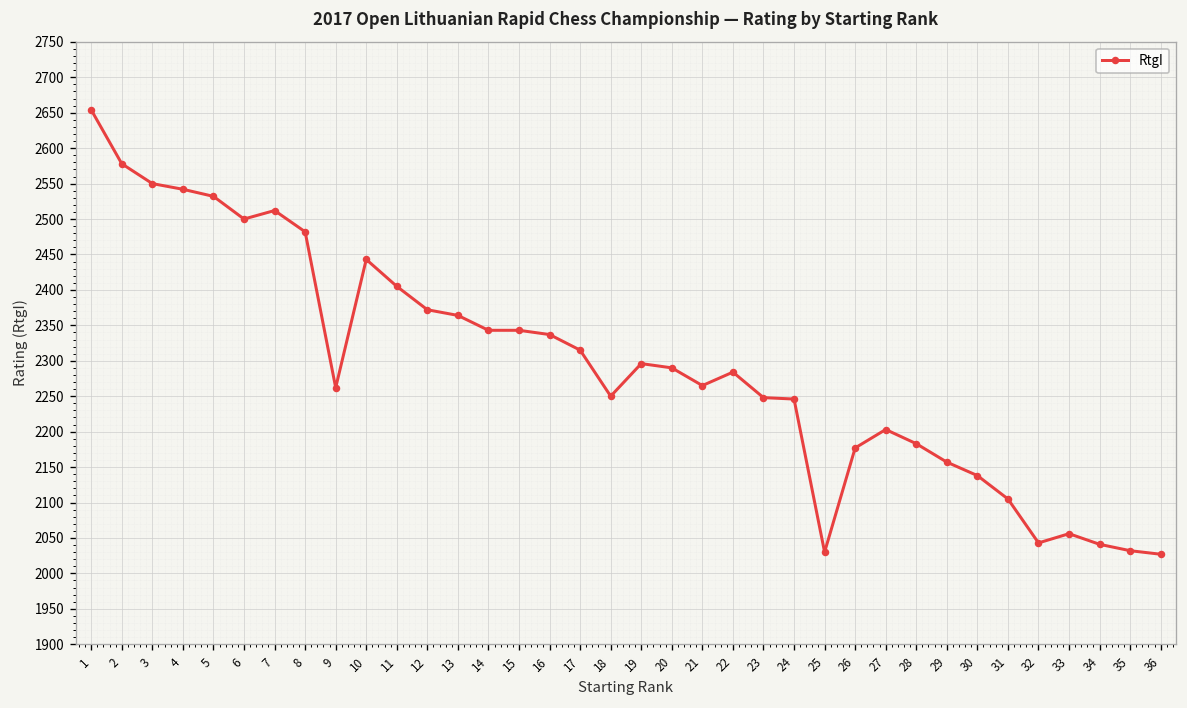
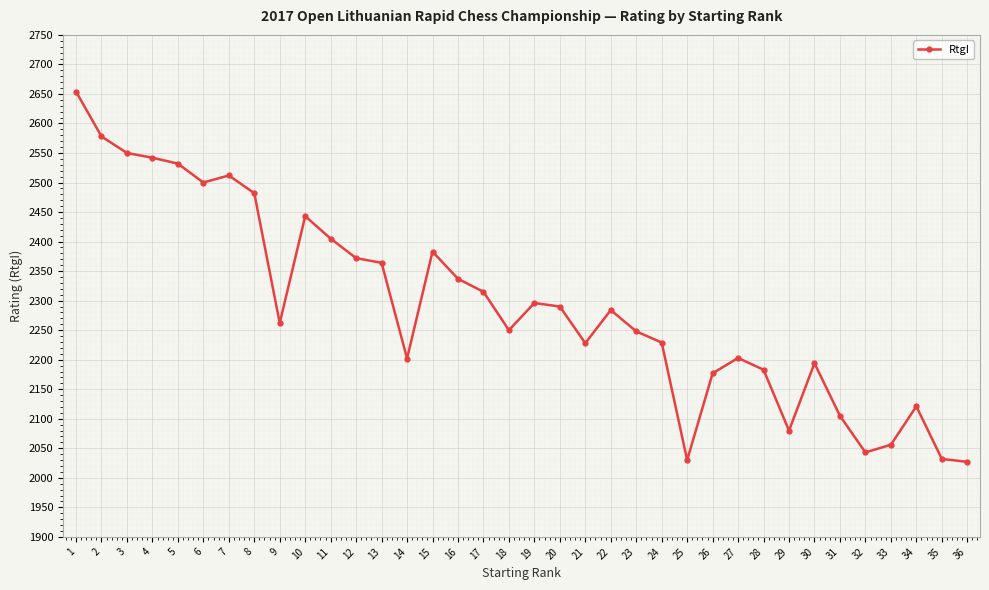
14: 2340 -> 2200
15: 2340 -> 2380
21: 2270 -> 2230
24: 2250 -> 2230
29: 2160 -> 2080
30: 2140 -> 2190
34: 2040 -> 2120
